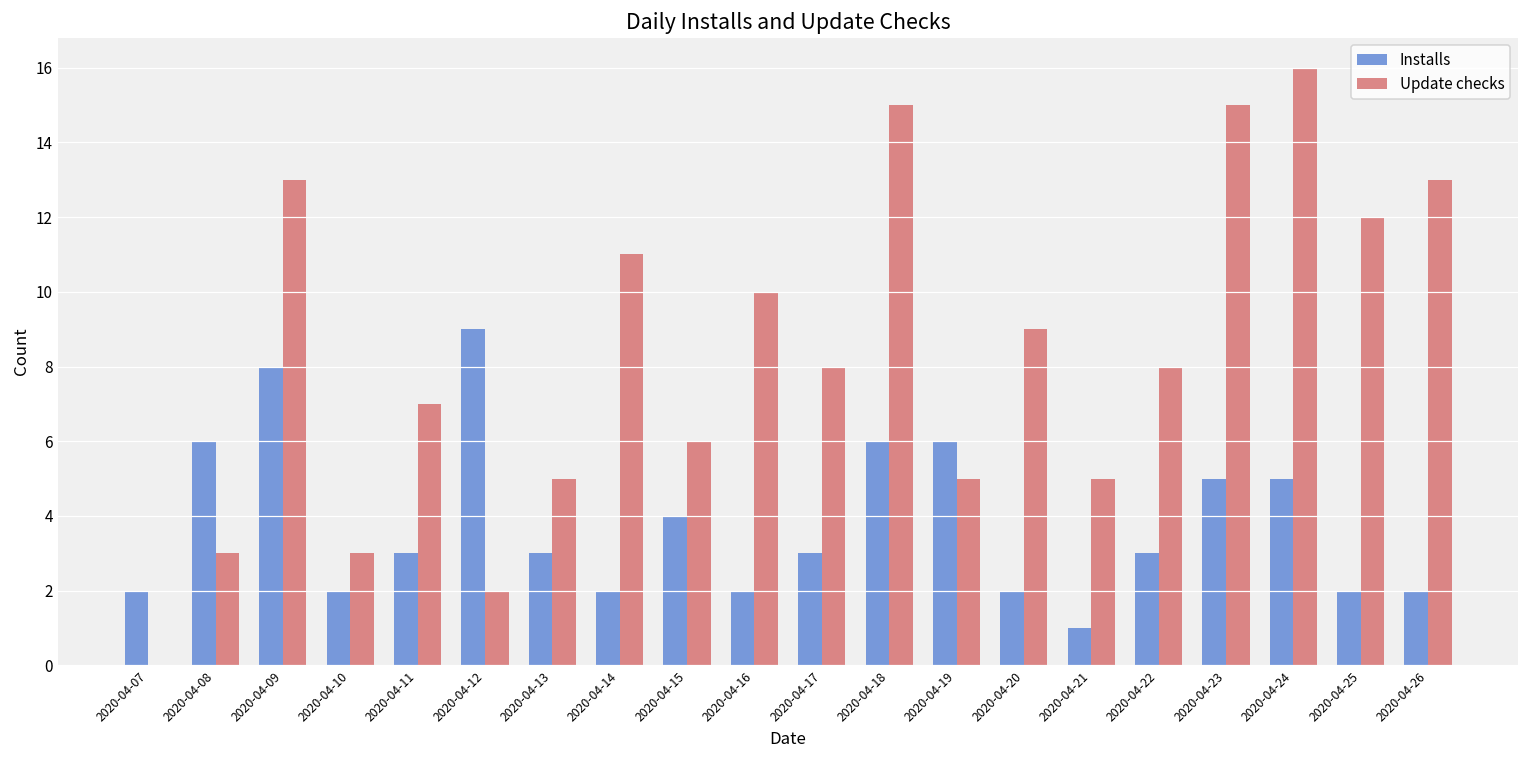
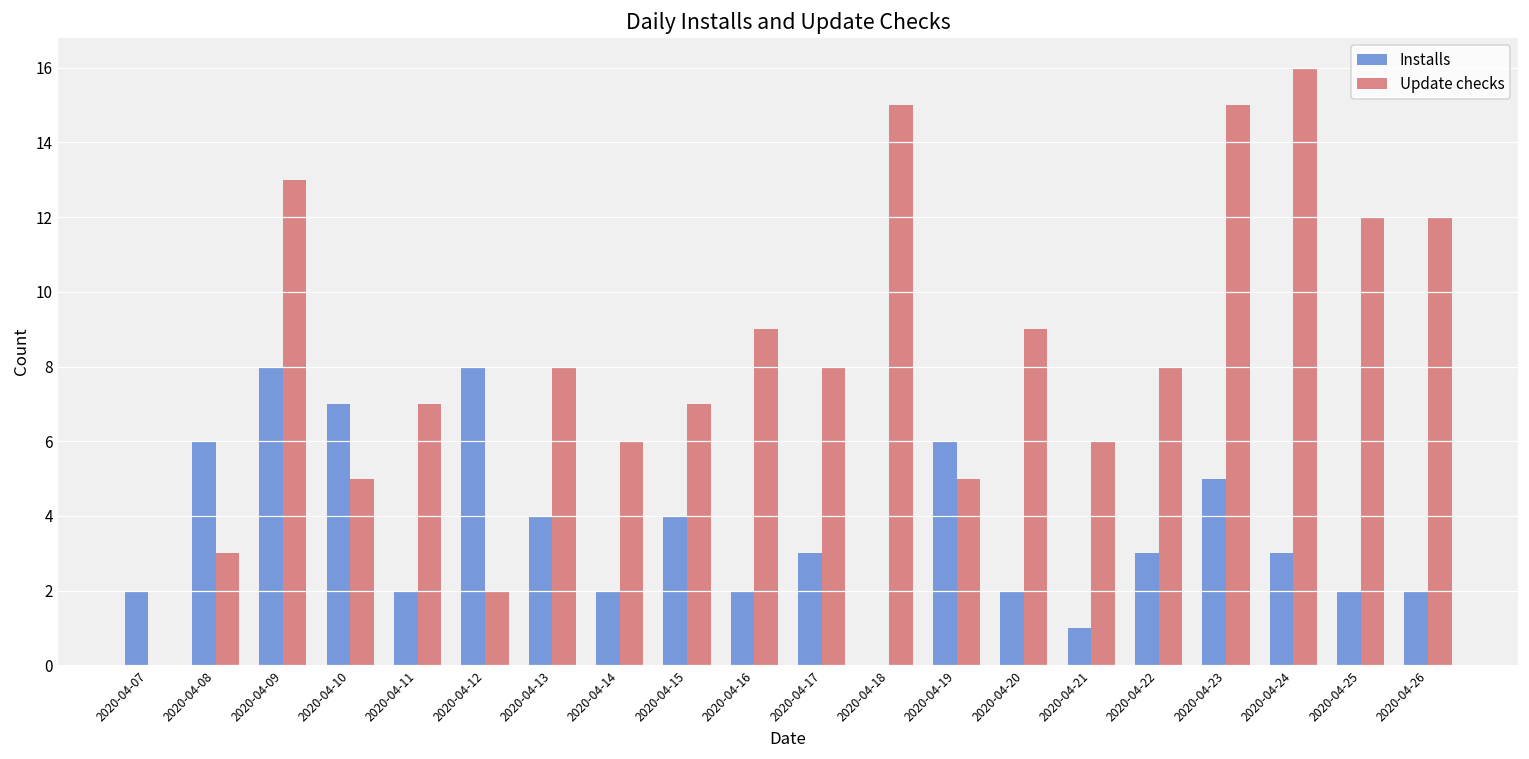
Installs, 2020-04-10: 2 -> 7
Update checks, 2020-04-10: 3 -> 5
Installs, 2020-04-11: 3 -> 2
Installs, 2020-04-12: 9 -> 8
Installs, 2020-04-13: 3 -> 4
Update checks, 2020-04-13: 5 -> 8
Update checks, 2020-04-14: 11 -> 6
Update checks, 2020-04-15: 6 -> 7
Update checks, 2020-04-16: 10 -> 9
Installs, 2020-04-18: 6 -> 0
Update checks, 2020-04-21: 5 -> 6
Installs, 2020-04-24: 5 -> 3
Update checks, 2020-04-26: 13 -> 12
